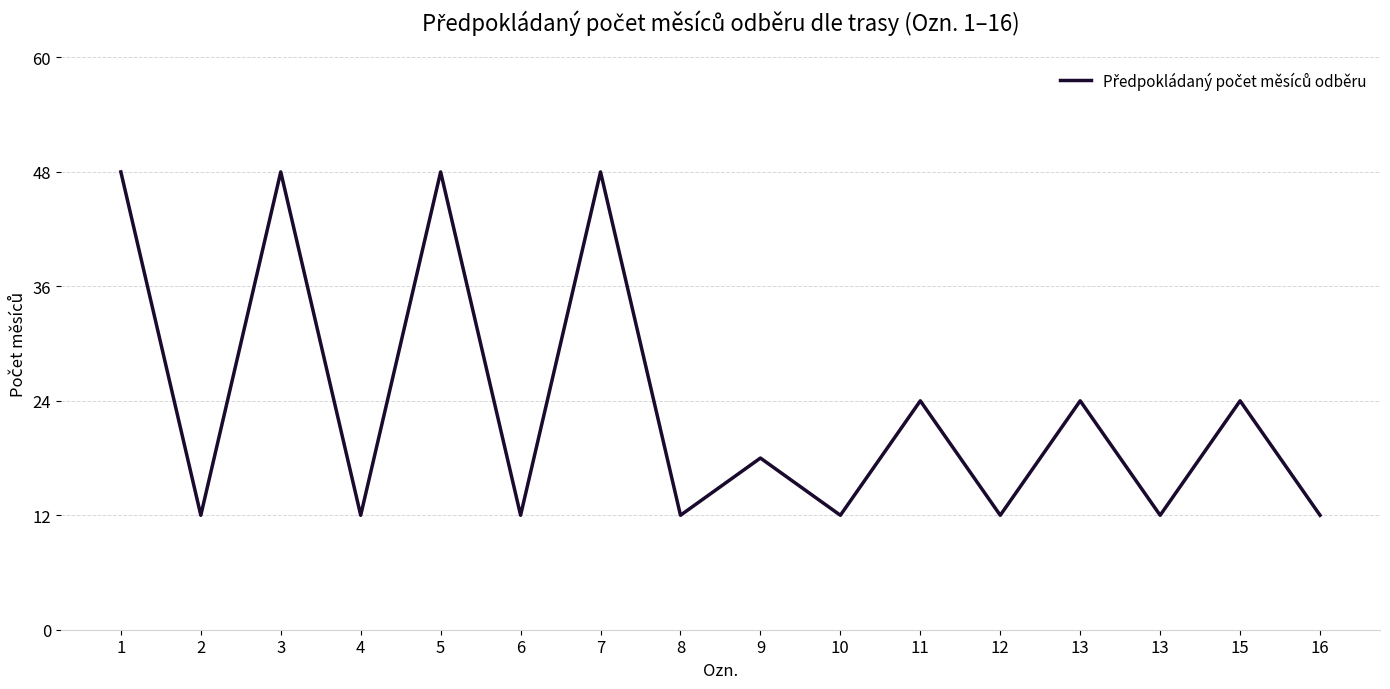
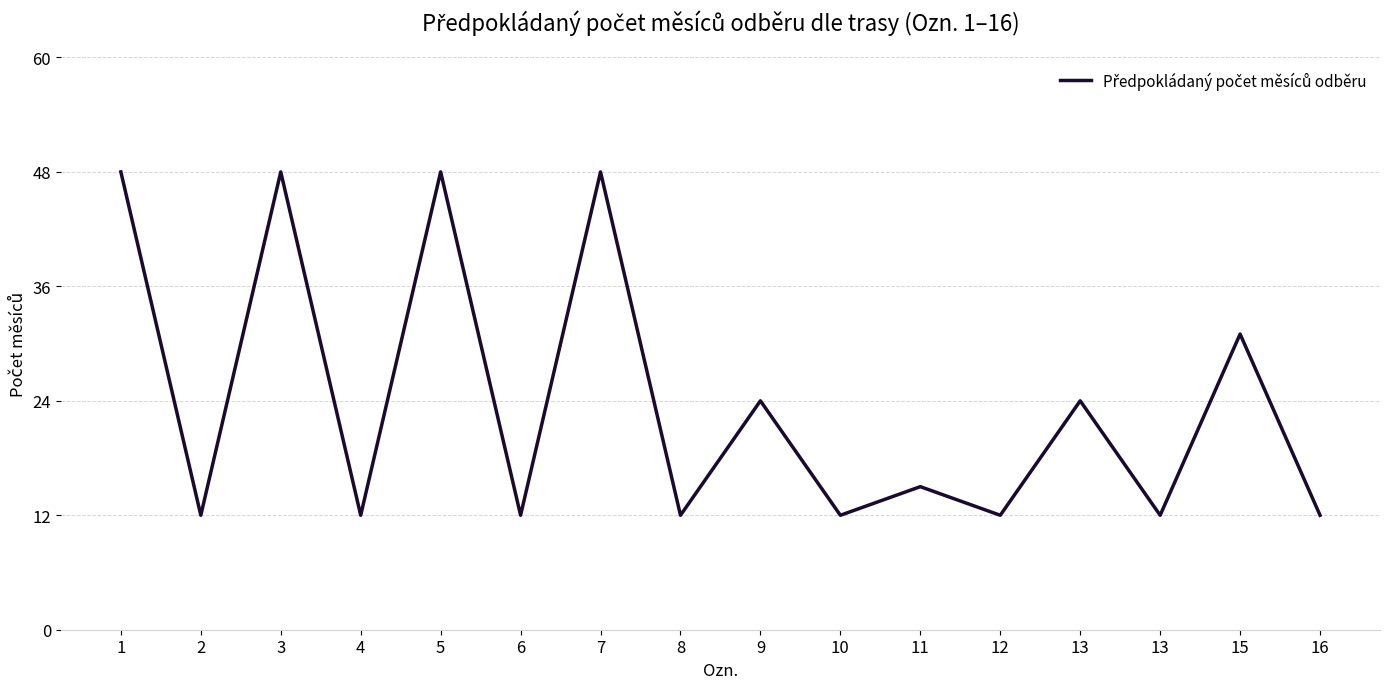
9: 18 -> 24
11: 24 -> 15
15: 24 -> 31
